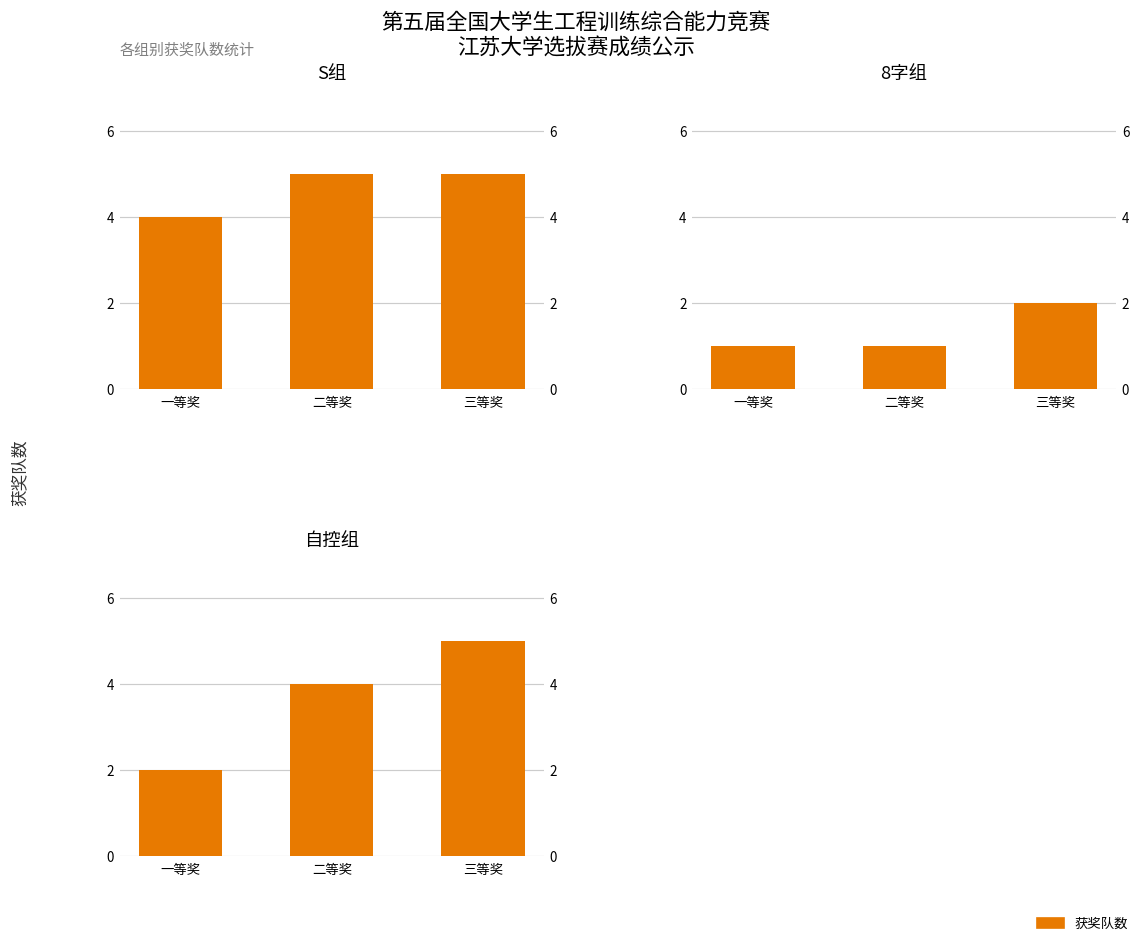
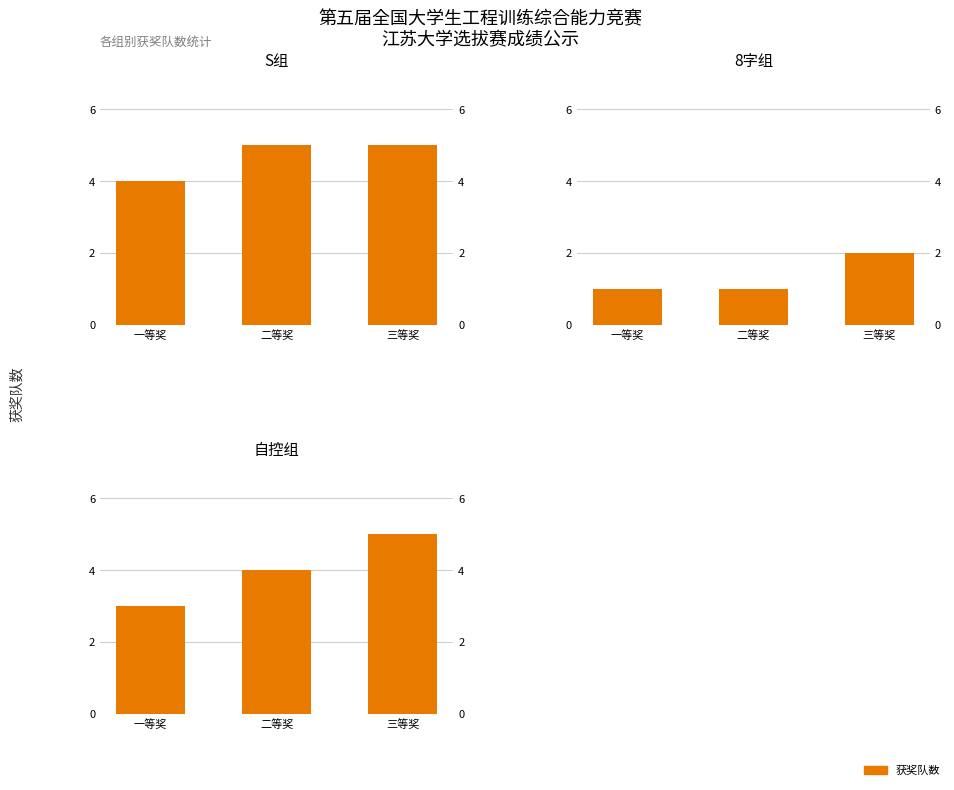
自控组, 一等奖: 2 -> 3
